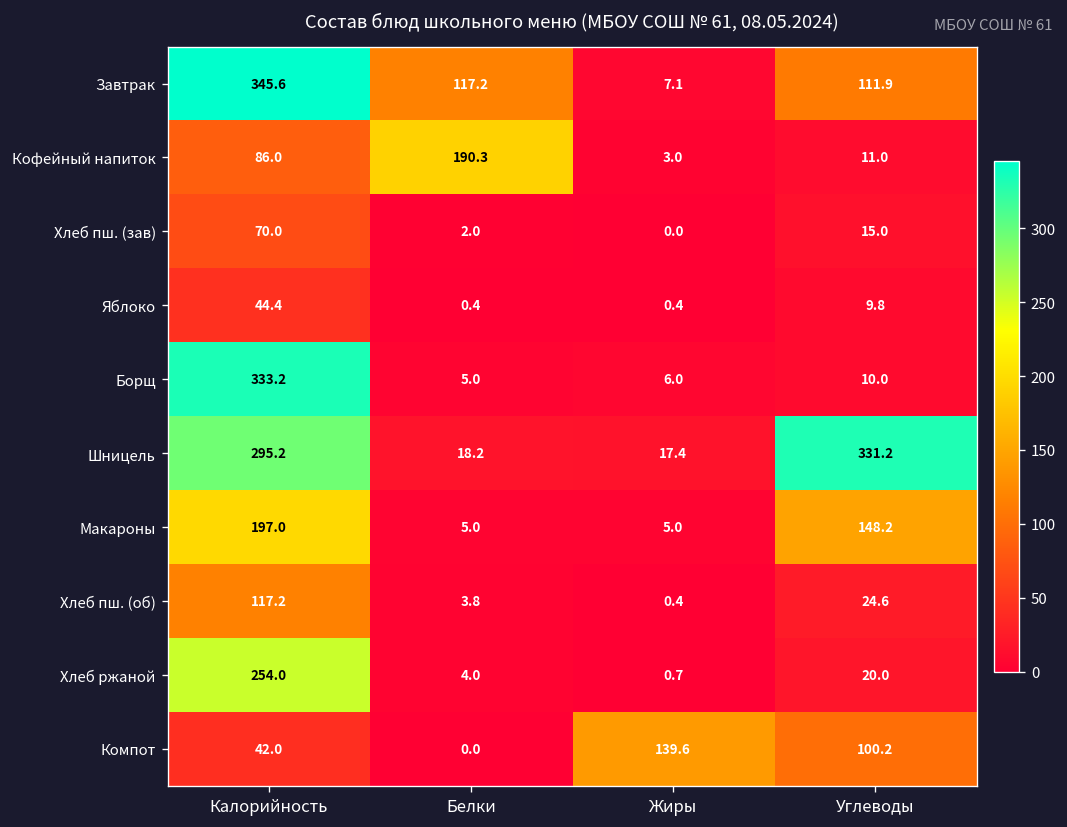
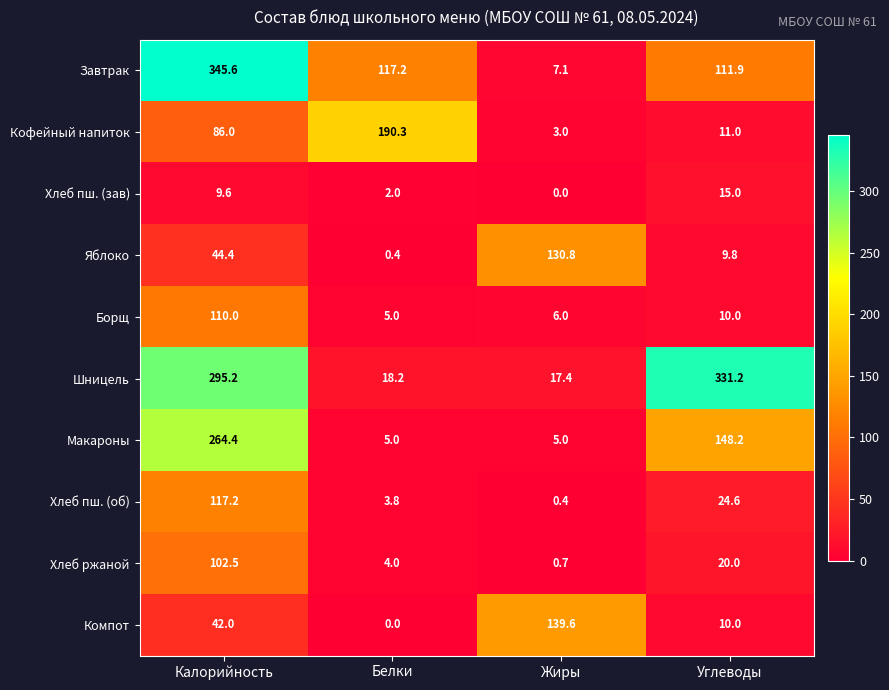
Хлеб пш. (зав), Калорийность: 70.0 -> 9.6
Яблоко, Жиры: 0.4 -> 130.8
Борщ, Калорийность: 333.2 -> 110.0
Макароны, Калорийность: 197.0 -> 264.4
Хлеб ржаной, Калорийность: 254.0 -> 102.5
Компот, Углеводы: 100.2 -> 10.0
